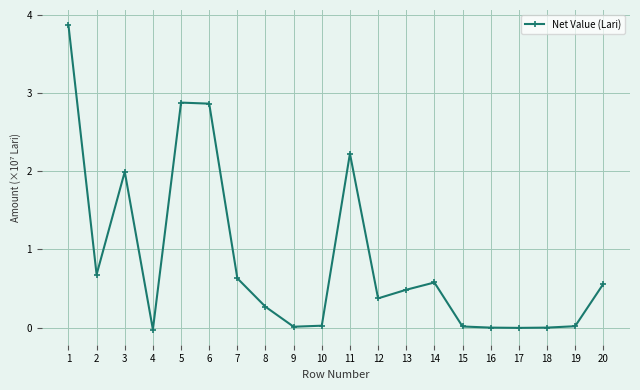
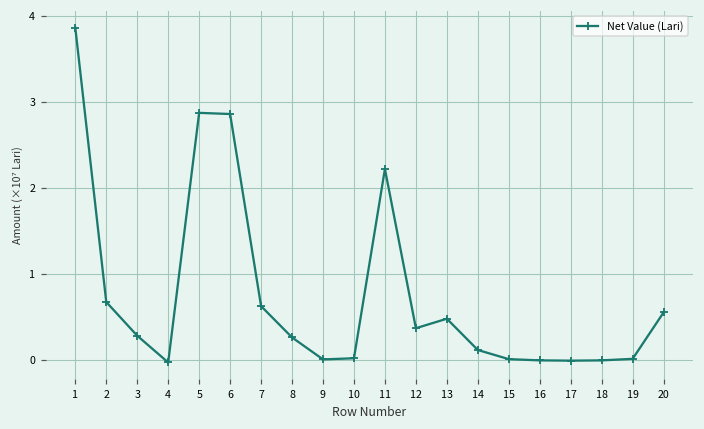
3: 2.0 -> 0.3
14: 0.6 -> 0.1
